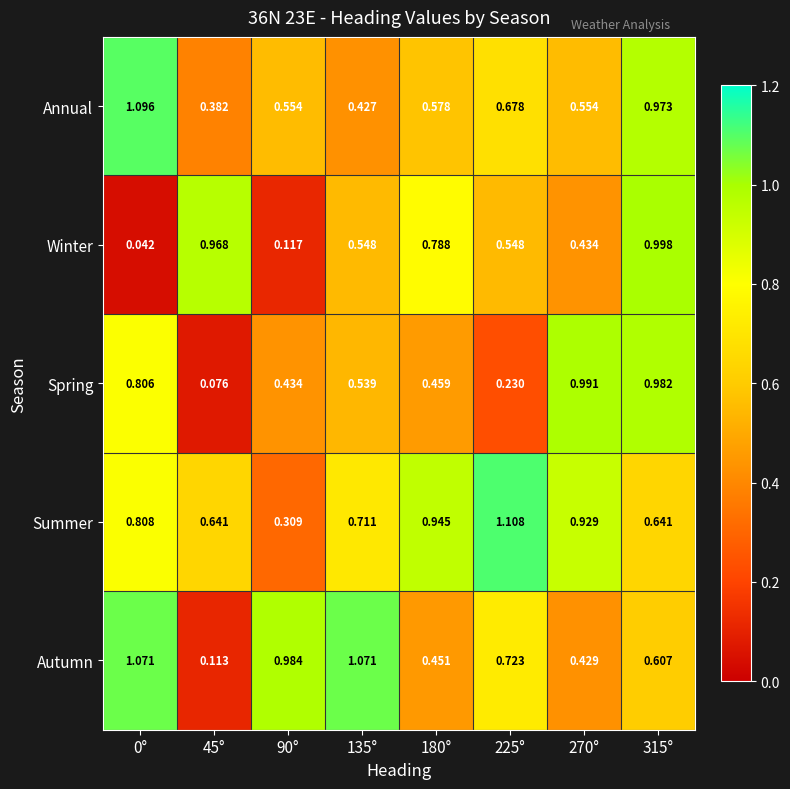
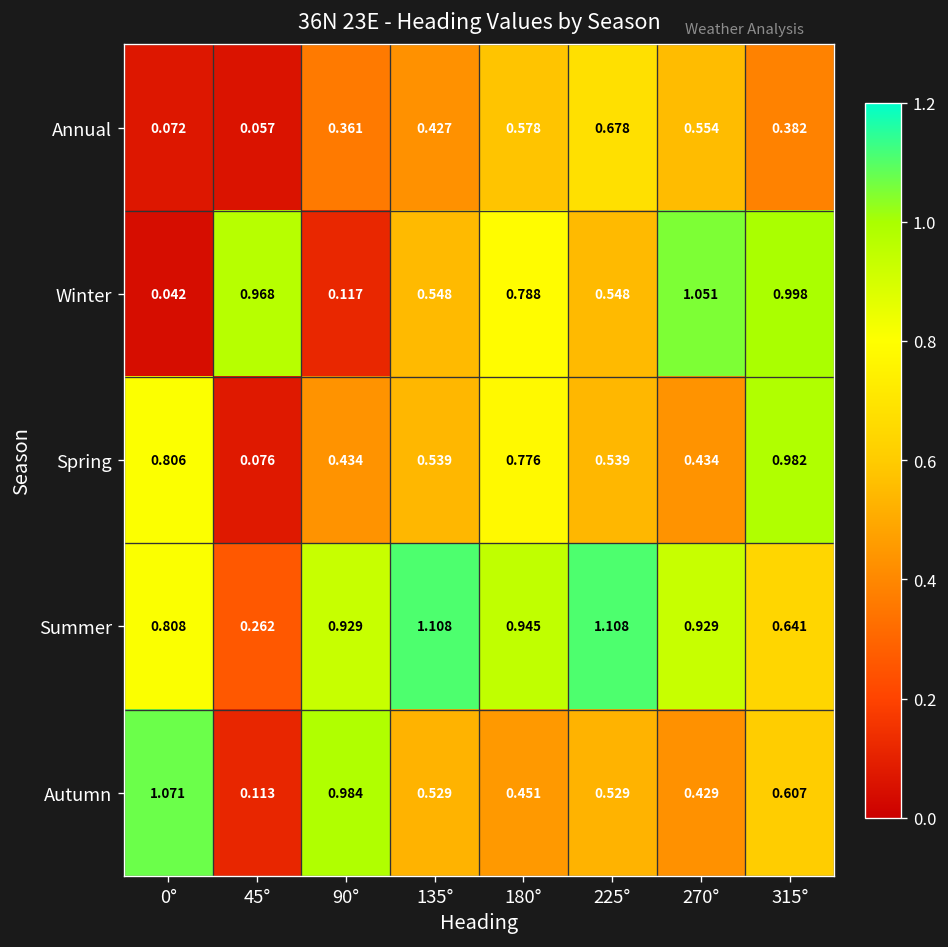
Annual, 0°: 1.096 -> 0.072
Annual, 45°: 0.382 -> 0.057
Annual, 90°: 0.554 -> 0.361
Annual, 315°: 0.973 -> 0.382
Winter, 270°: 0.434 -> 1.051
Spring, 180°: 0.459 -> 0.776
Spring, 225°: 0.230 -> 0.539
Spring, 270°: 0.991 -> 0.434
Summer, 45°: 0.641 -> 0.262
Summer, 90°: 0.309 -> 0.929
Summer, 135°: 0.711 -> 1.108
Autumn, 135°: 1.071 -> 0.529
Autumn, 225°: 0.723 -> 0.529
